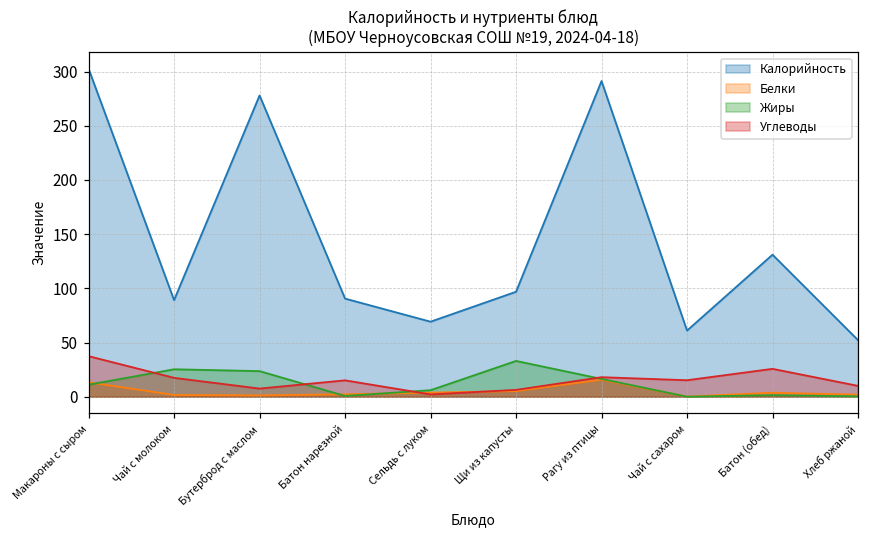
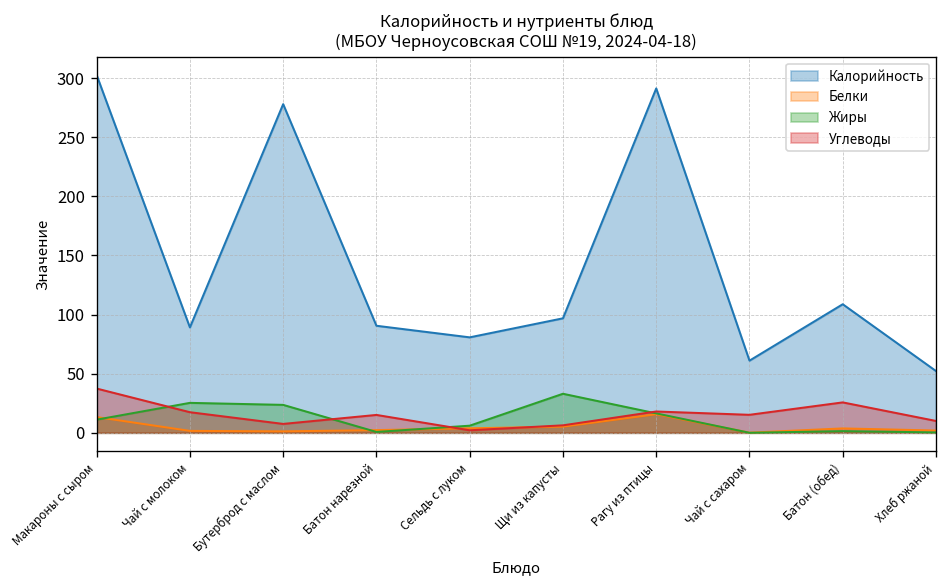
Калорийность, Сельдь с луком: 70 -> 80
Калорийность, Батон (обед): 130 -> 110
